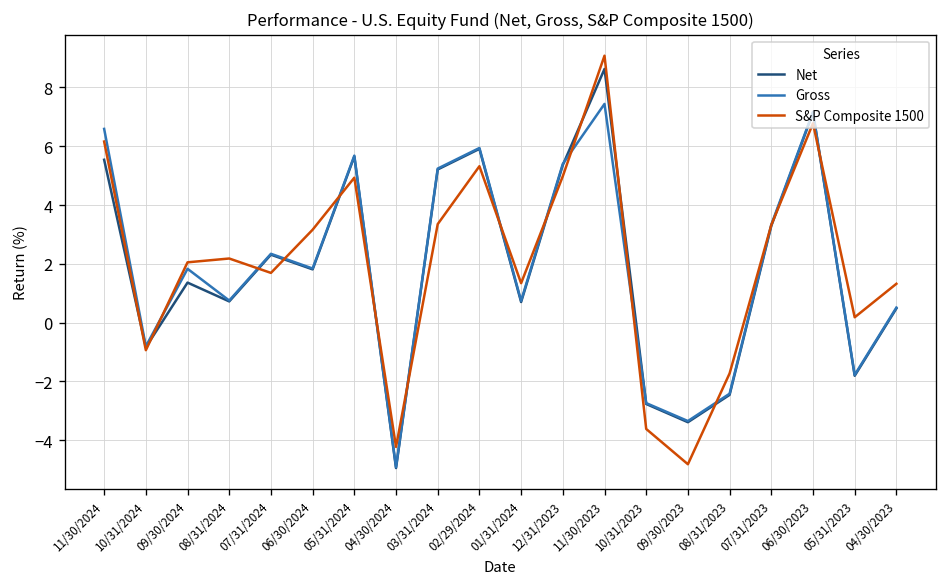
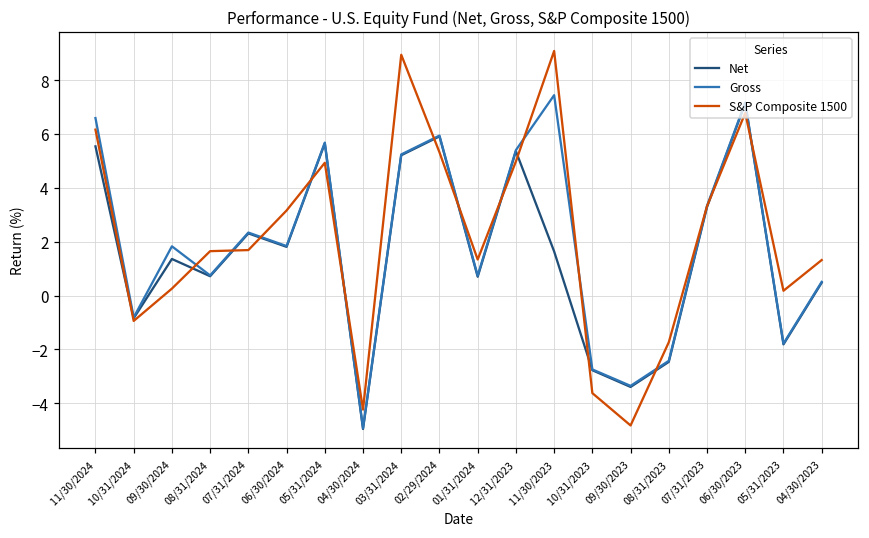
S&P Composite 1500, 09/30/2024: 2.1 -> 0.3
S&P Composite 1500, 08/31/2024: 2.2 -> 1.7
S&P Composite 1500, 03/31/2024: 3.4 -> 8.9
Net, 11/30/2023: 8.6 -> 1.6
